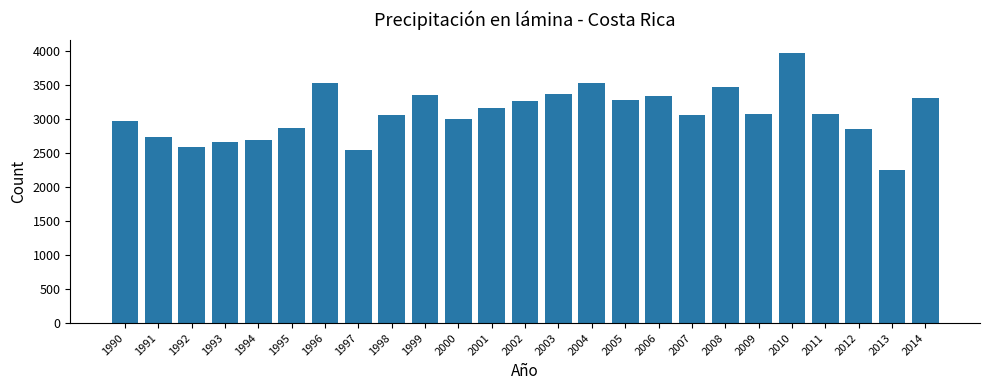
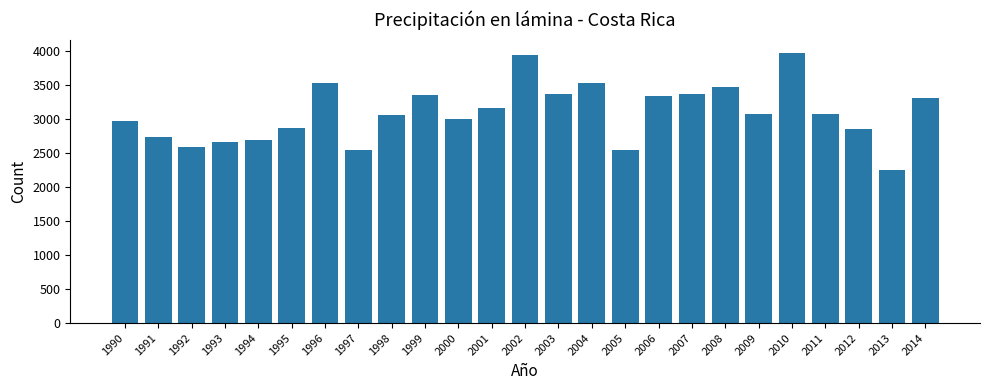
2002: 3300 -> 3900
2005: 3300 -> 2500
2007: 3100 -> 3400
